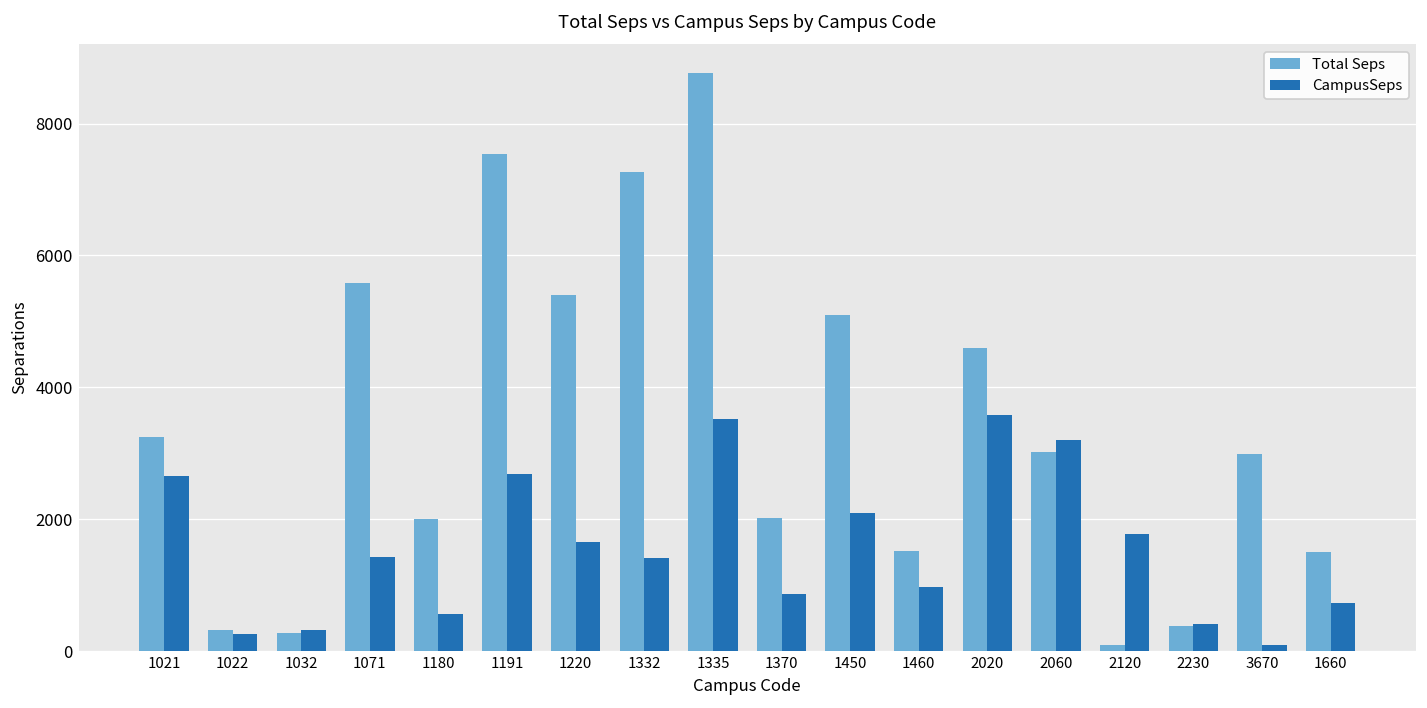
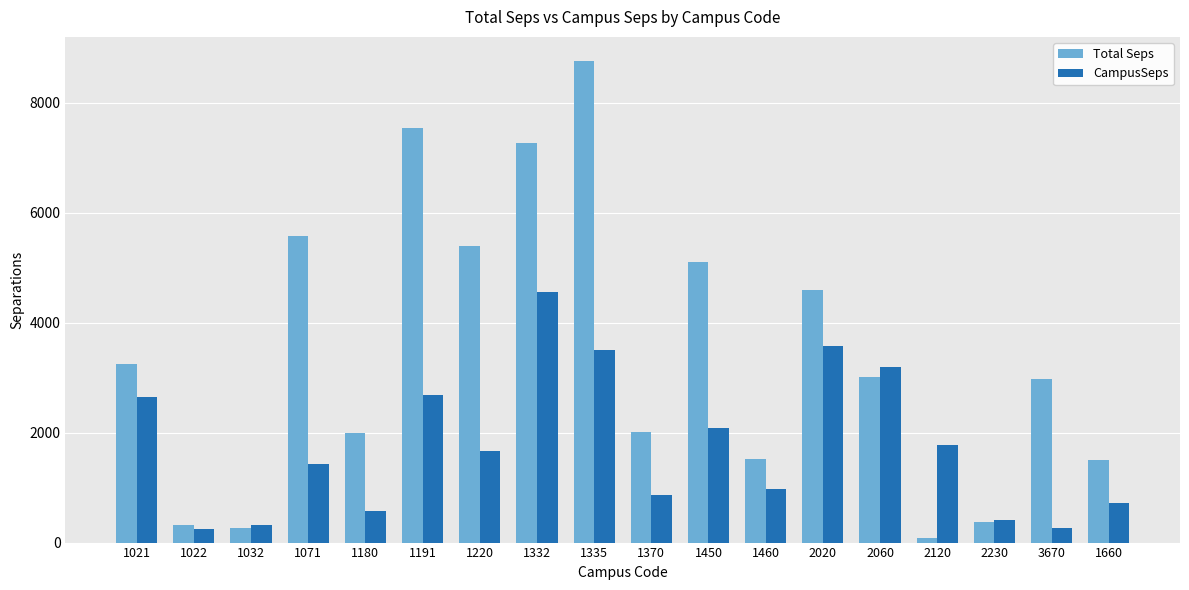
CampusSeps, 1332: 1400 -> 4600
CampusSeps, 3670: 100 -> 300
